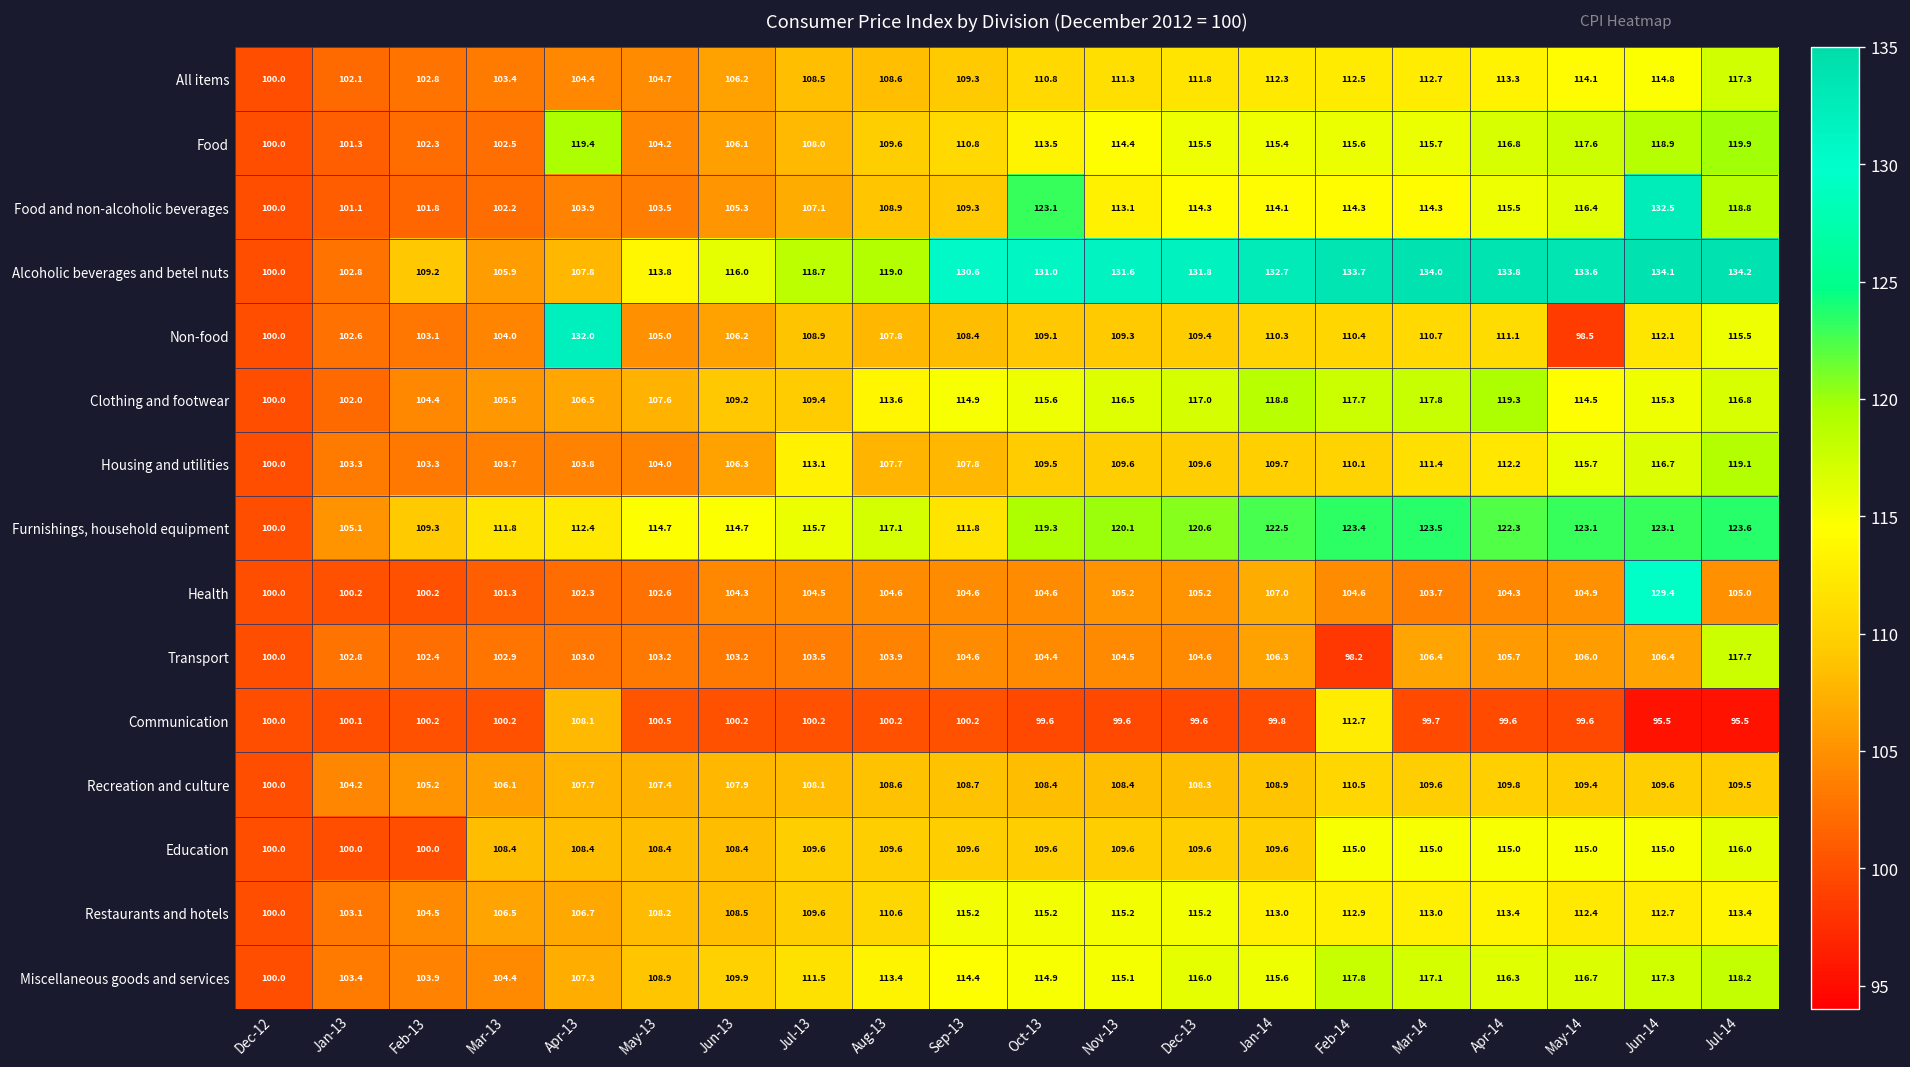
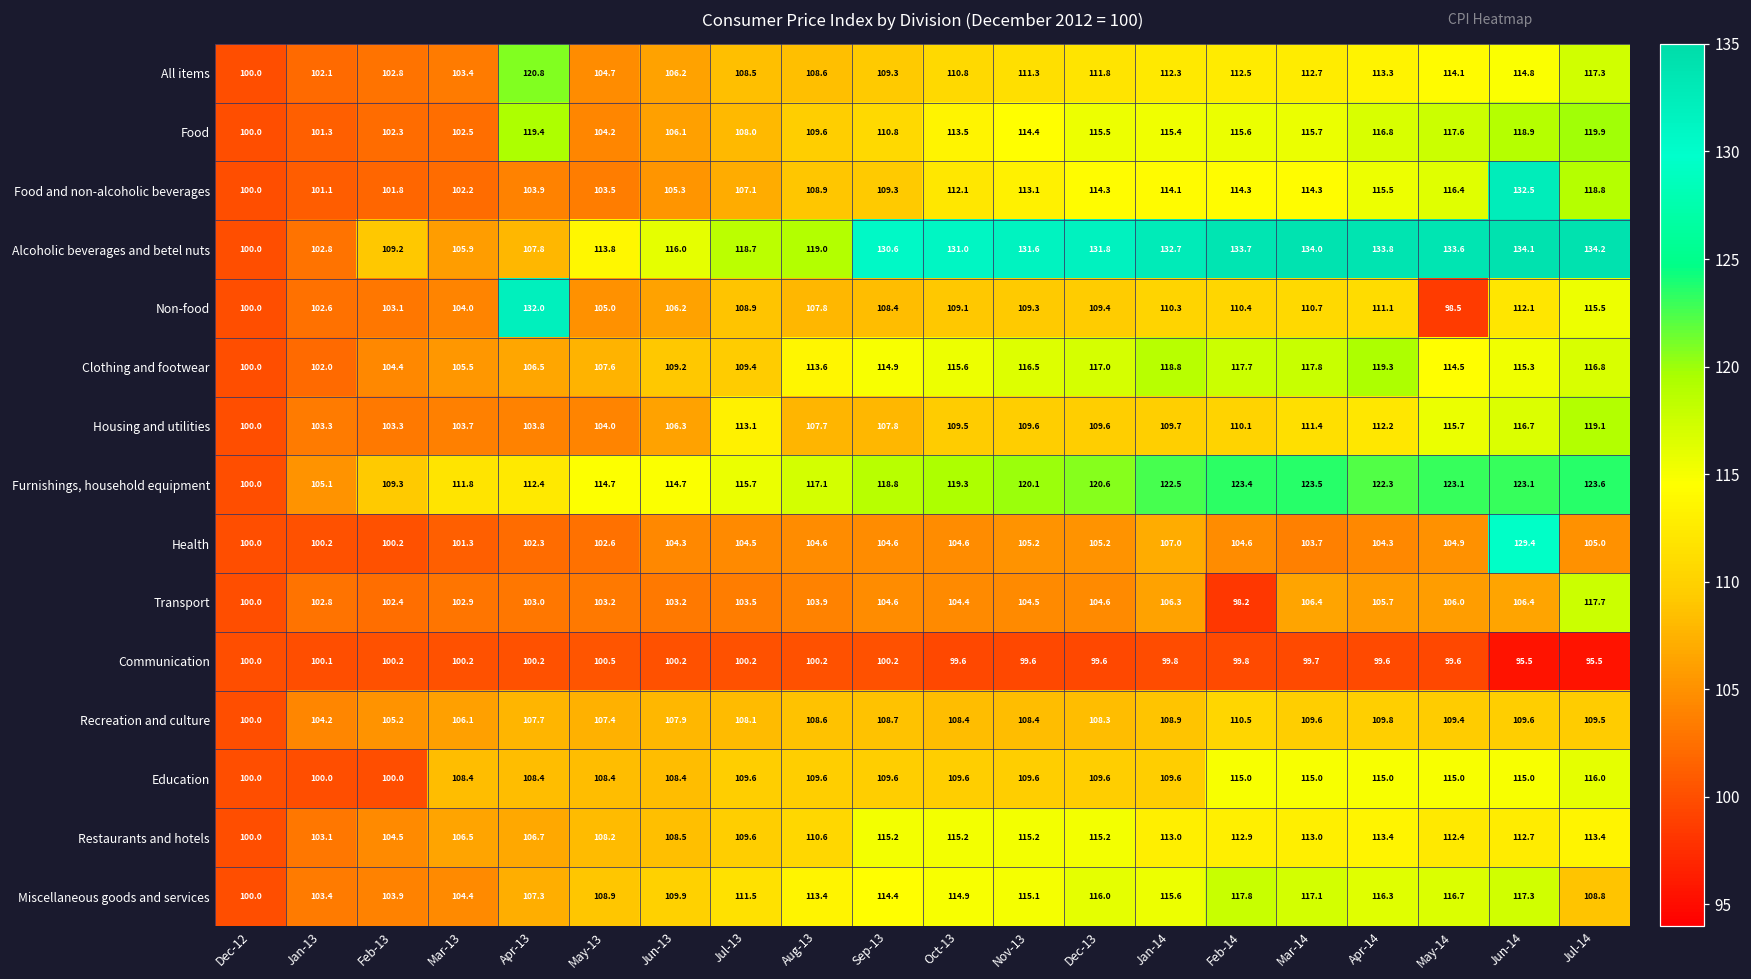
All items, Apr-13: 104.4 -> 120.8
Food and non-alcoholic beverages, Oct-13: 123.1 -> 112.1
Furnishings, household equipment, Sep-13: 111.8 -> 118.8
Communication, Apr-13: 108.1 -> 100.2
Communication, Feb-14: 112.7 -> 99.8
Miscellaneous goods and services, Jul-14: 118.2 -> 108.8
